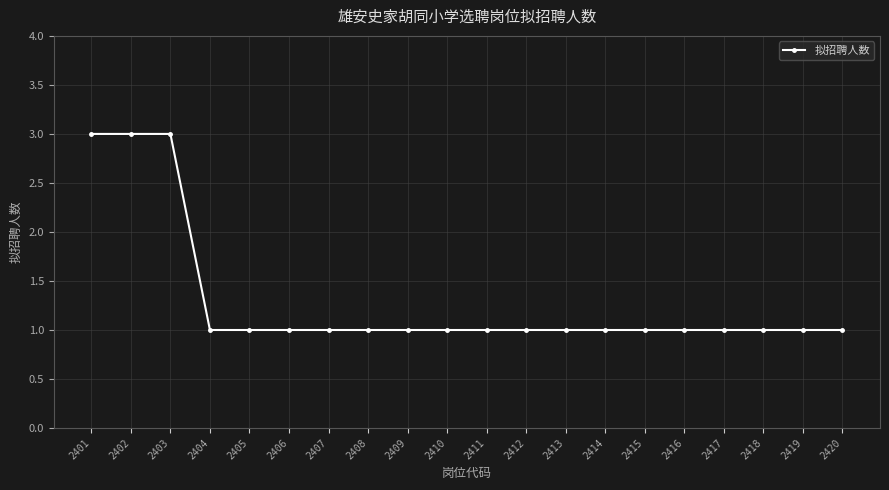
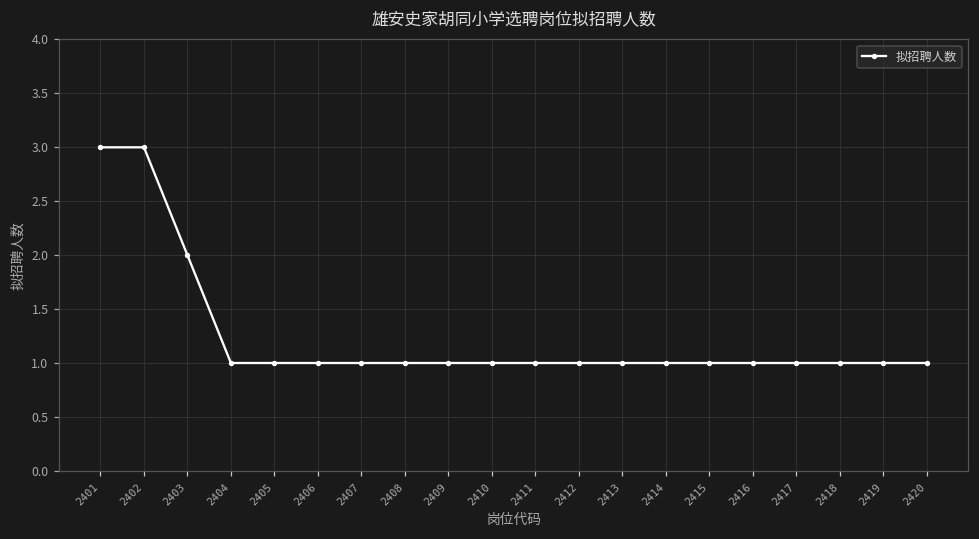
2403: 3 -> 2
